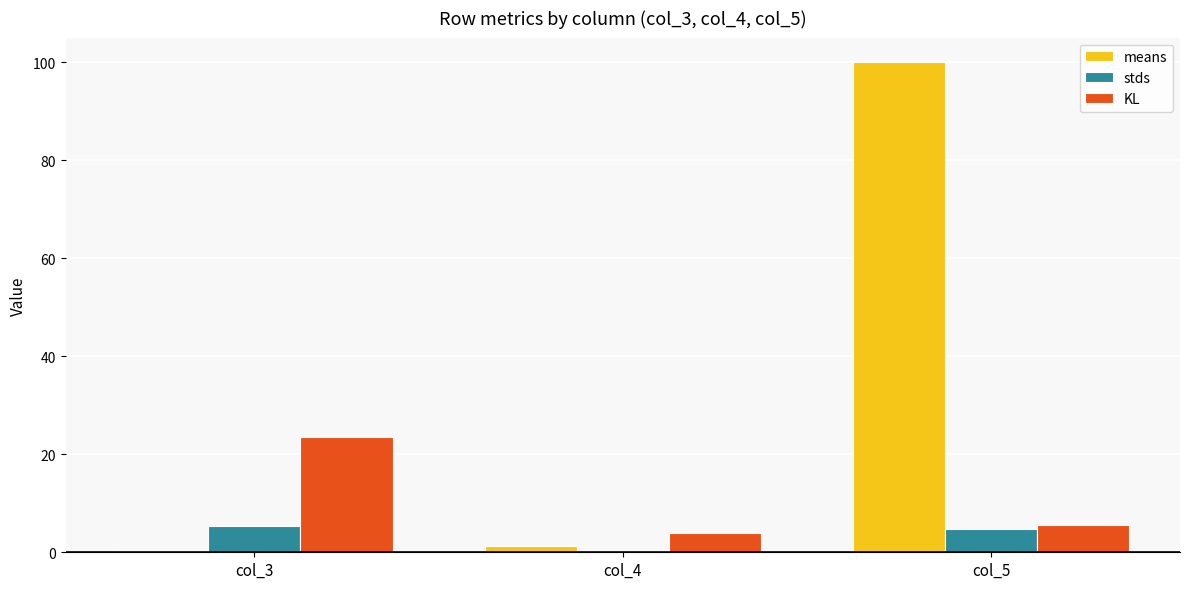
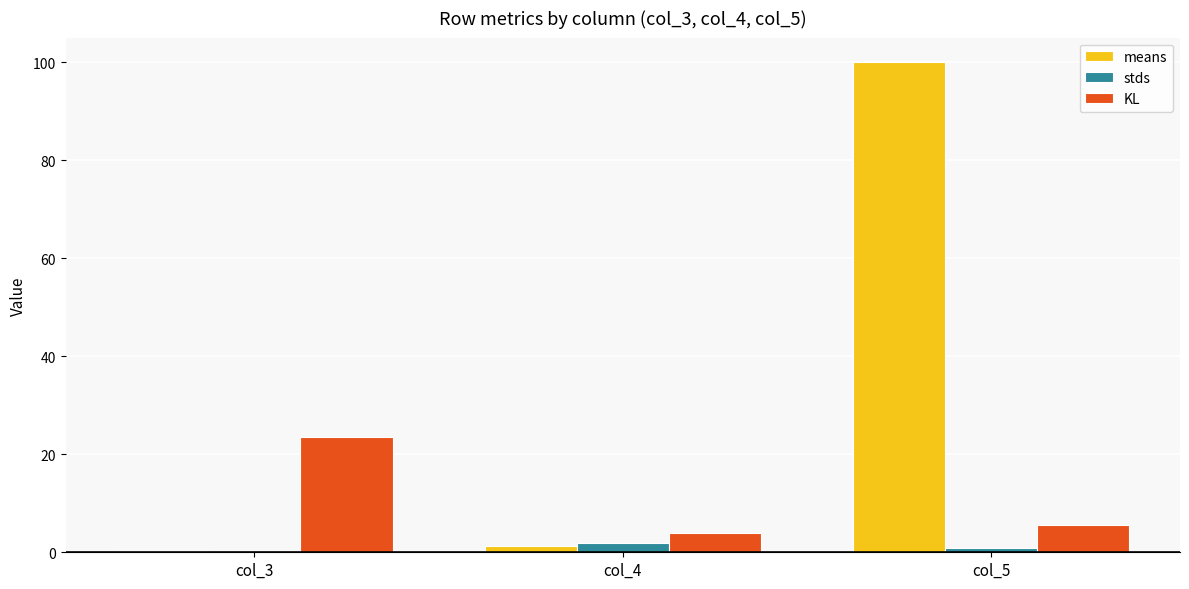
stds, col_3: 5 -> 0
stds, col_4: 0 -> 2
stds, col_5: 5 -> 1
